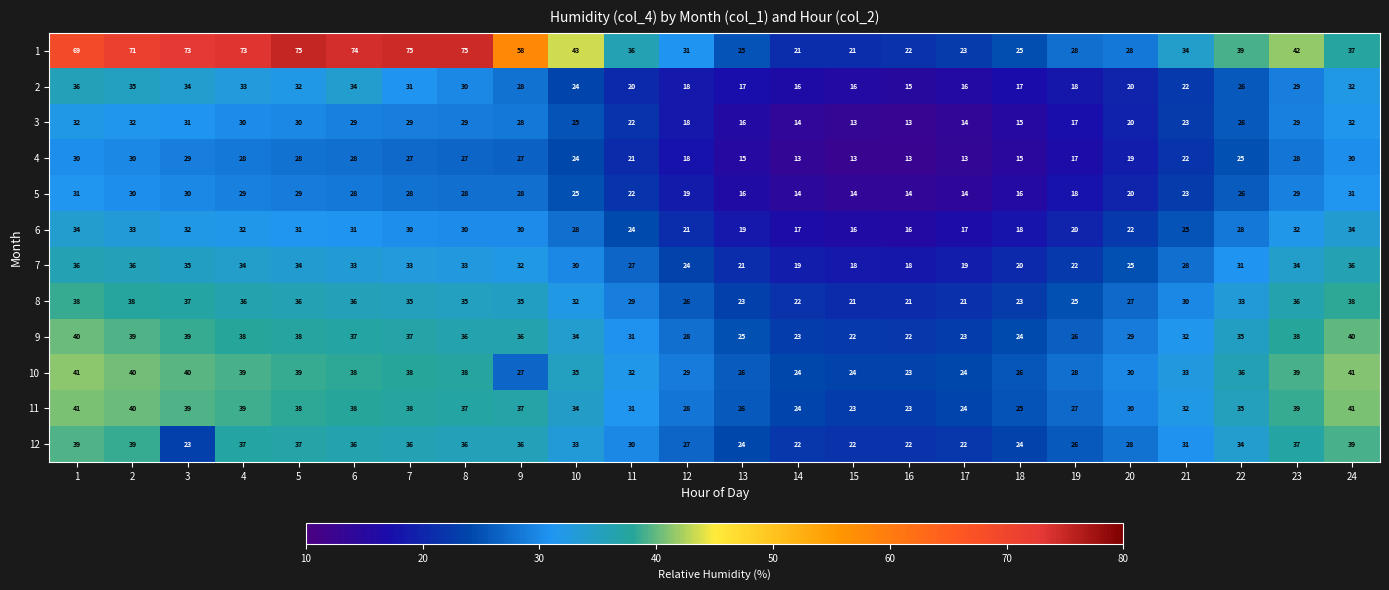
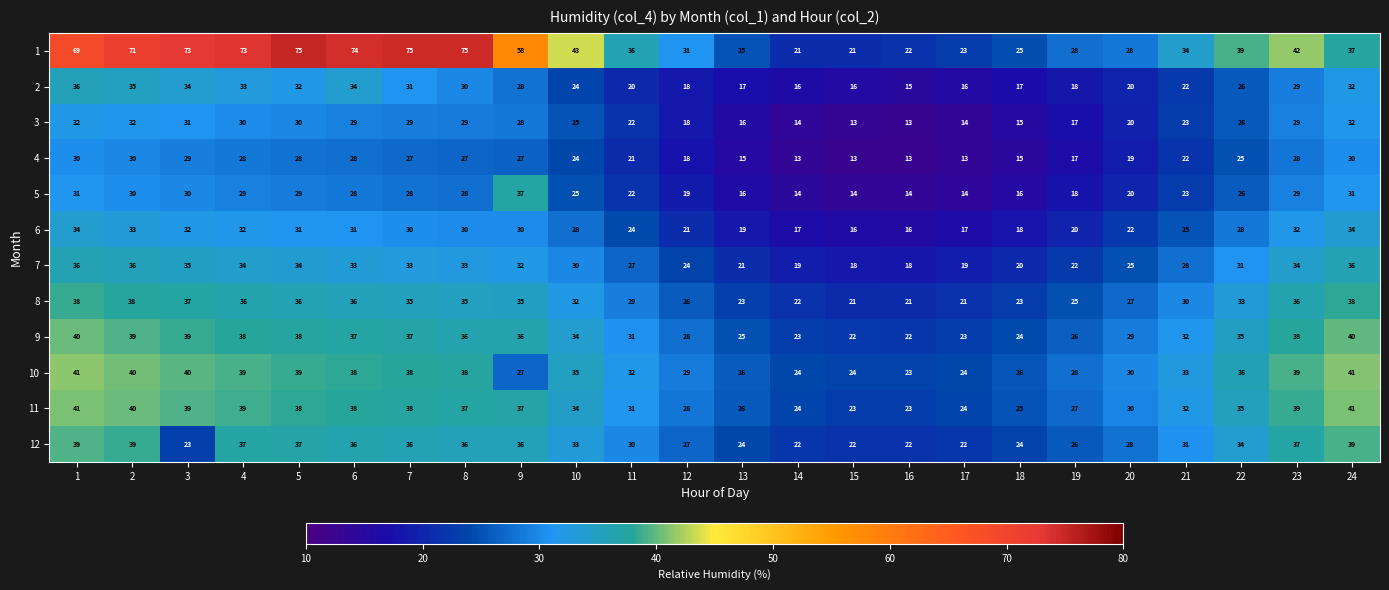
5, 9: 28 -> 37
